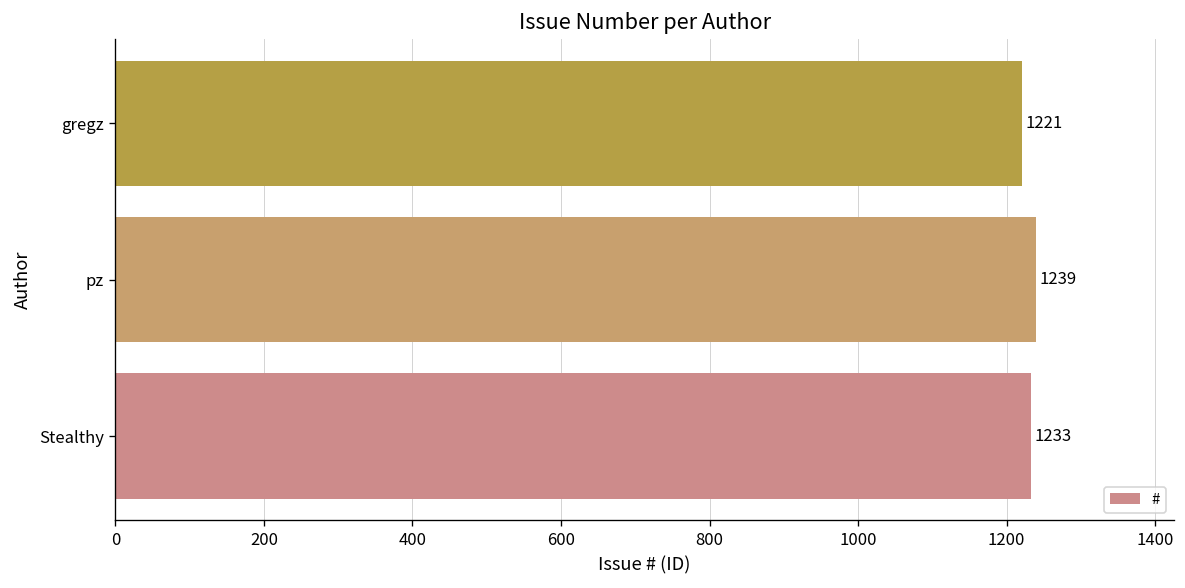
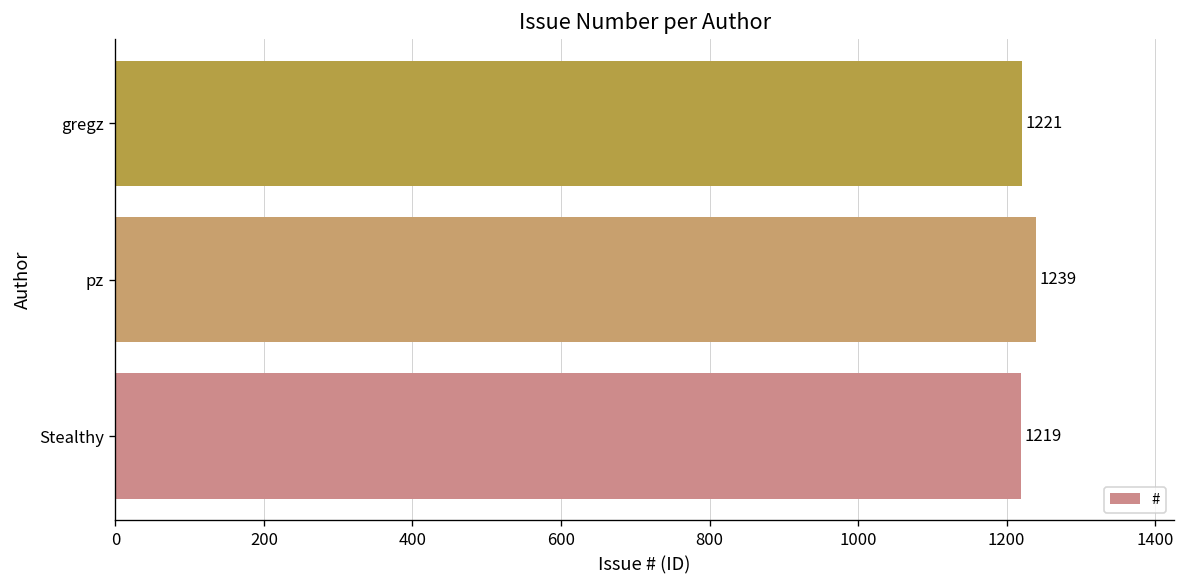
Stealthy: 1233 -> 1219
